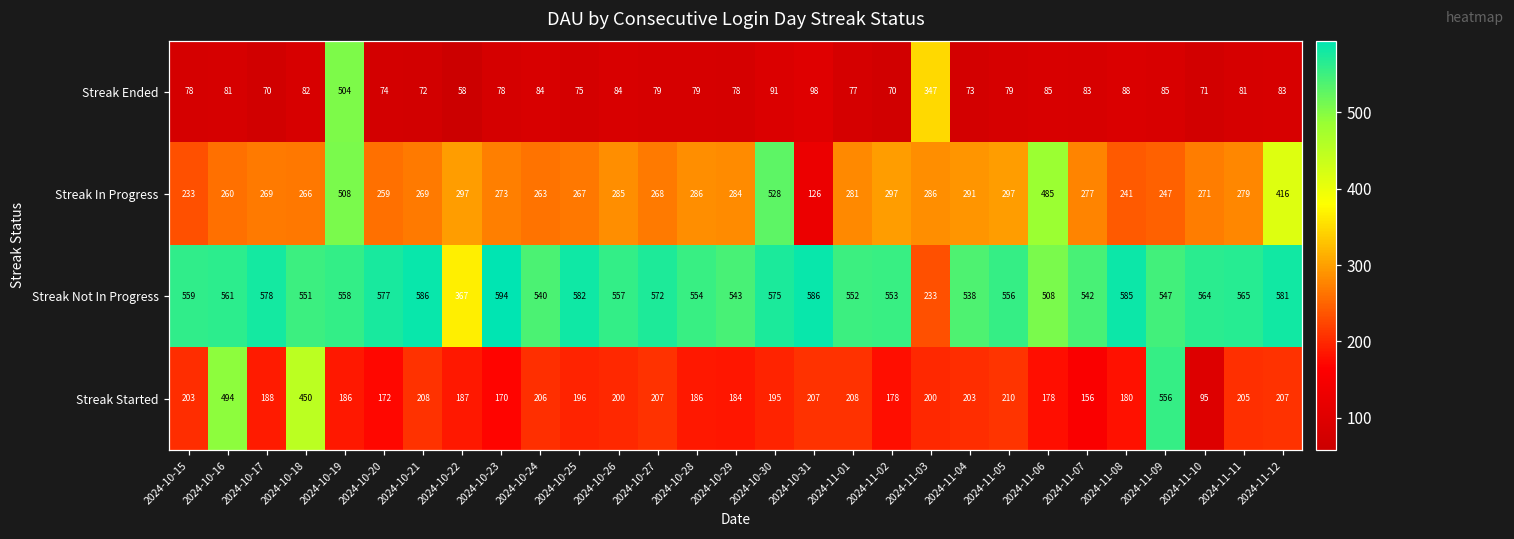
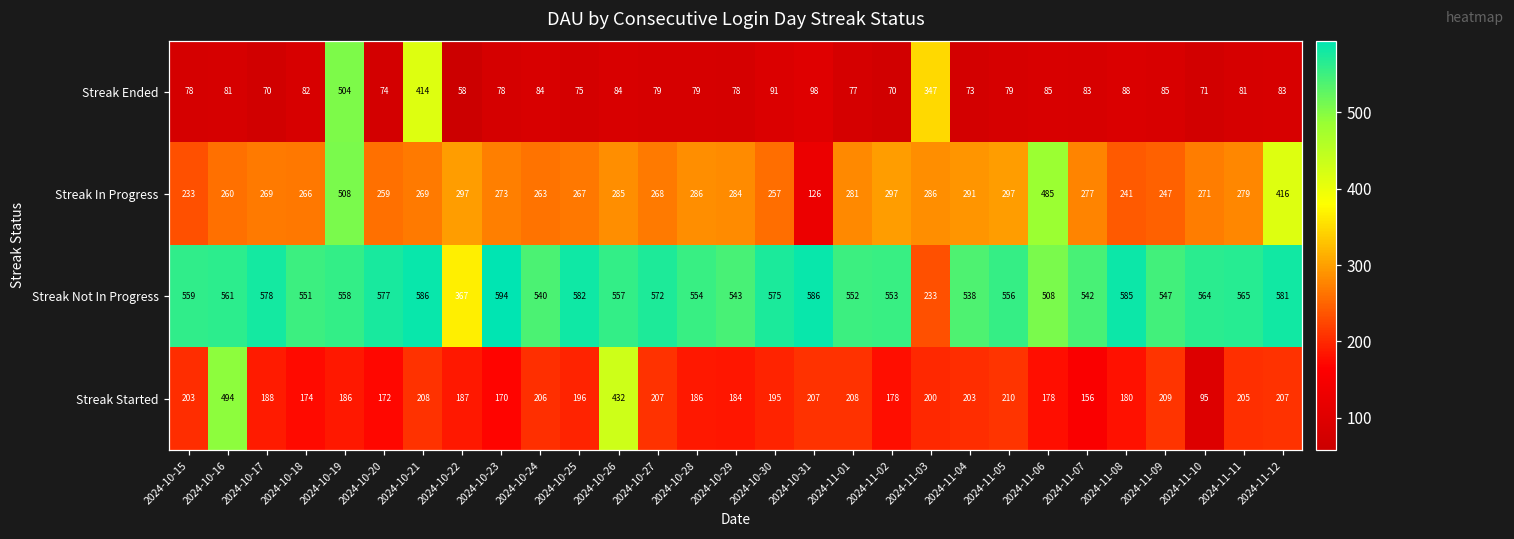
Streak Ended, 2024-10-21: 72 -> 414
Streak In Progress, 2024-10-30: 528 -> 257
Streak Started, 2024-10-18: 450 -> 174
Streak Started, 2024-10-26: 200 -> 432
Streak Started, 2024-11-09: 556 -> 209
